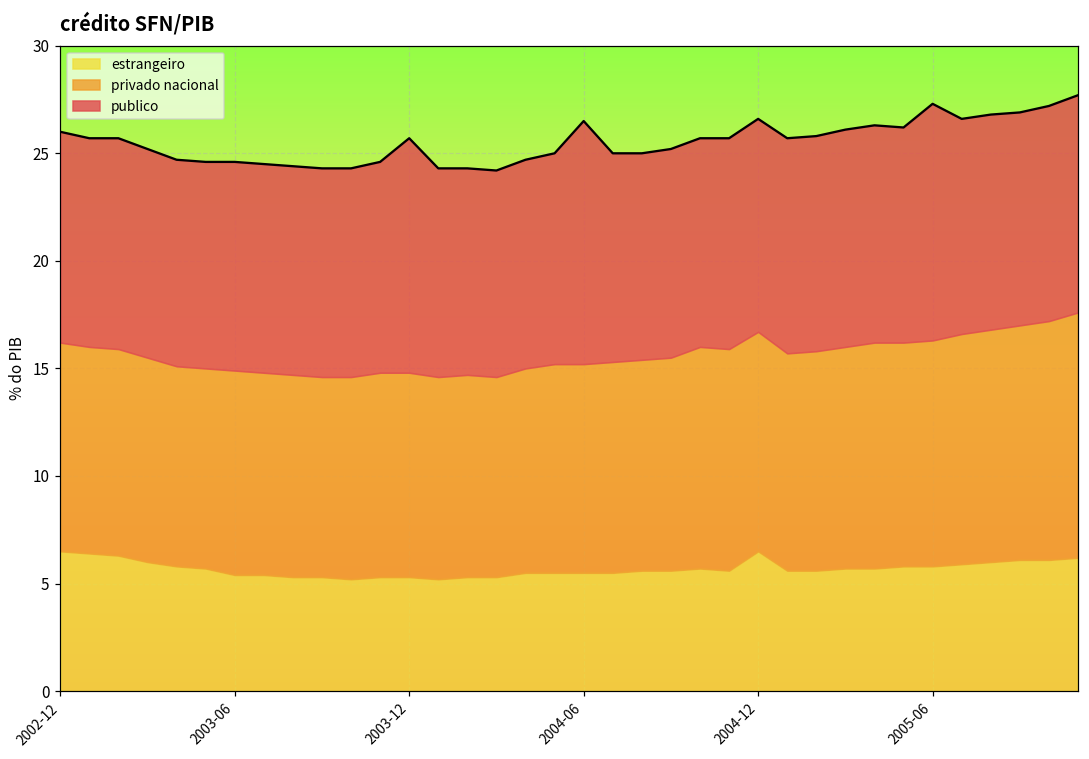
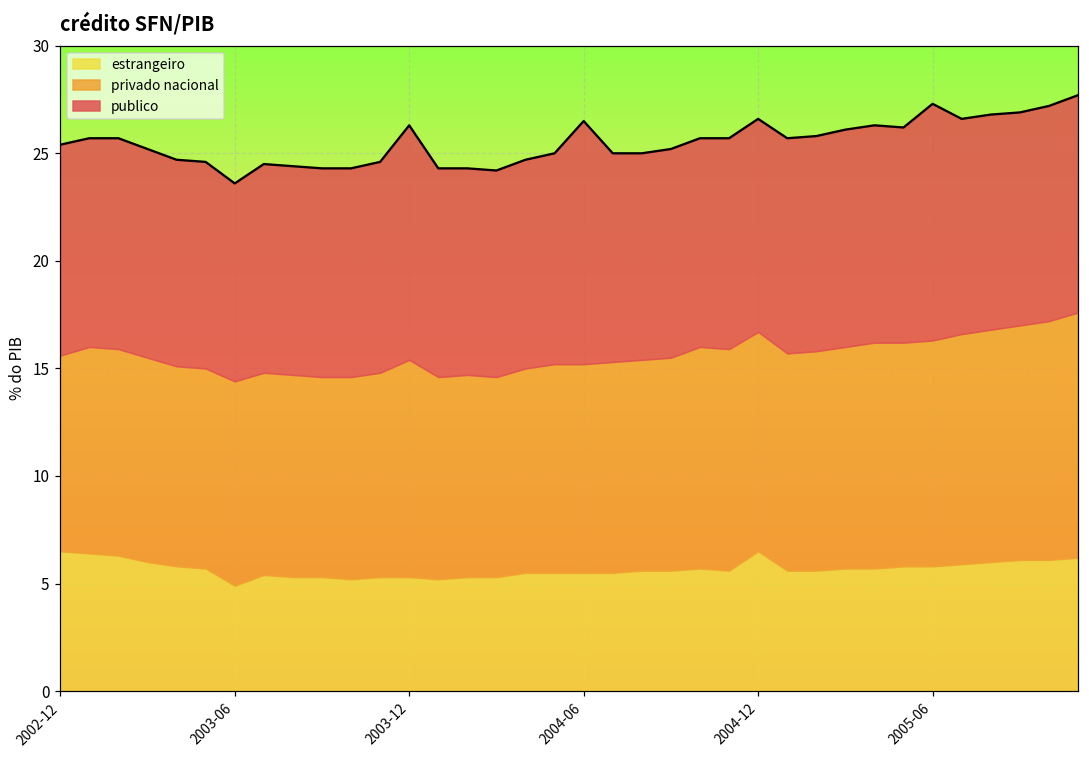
privado nacional, 2002-12: 9.7 -> 9.1
estrangeiro, 2003-06: 5.4 -> 4.9
publico, 2003-06: 9.7 -> 9.2
privado nacional, 2003-12: 9.5 -> 10.1
